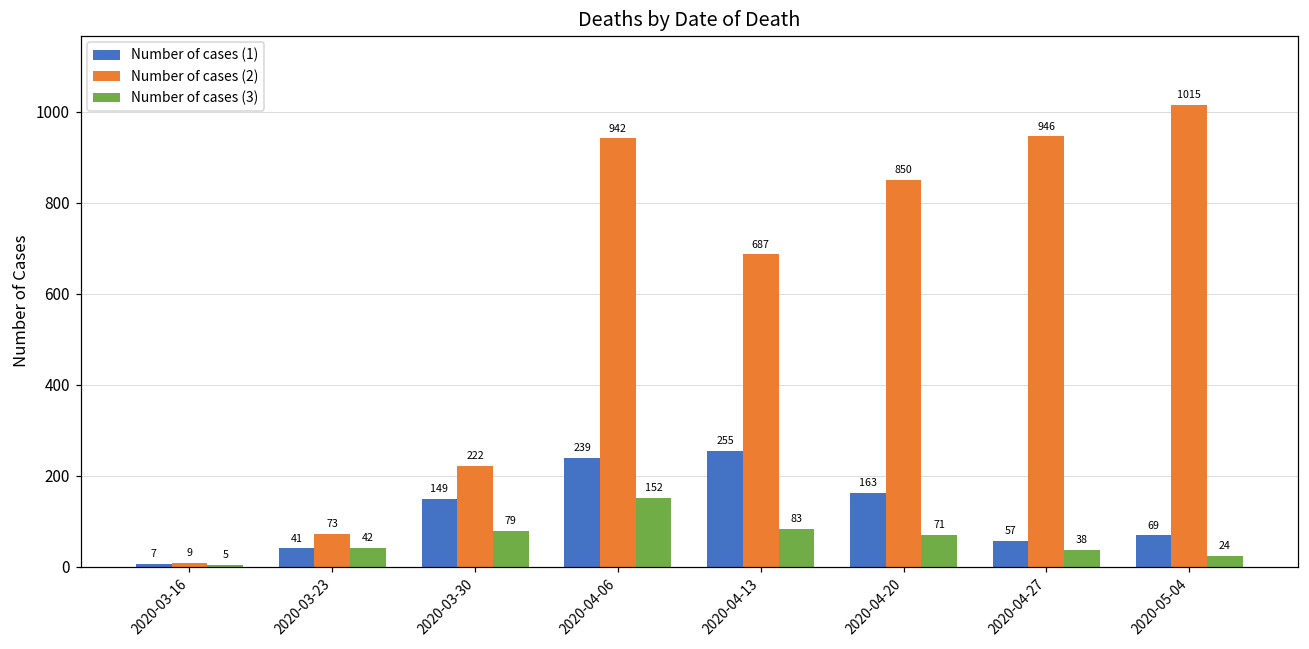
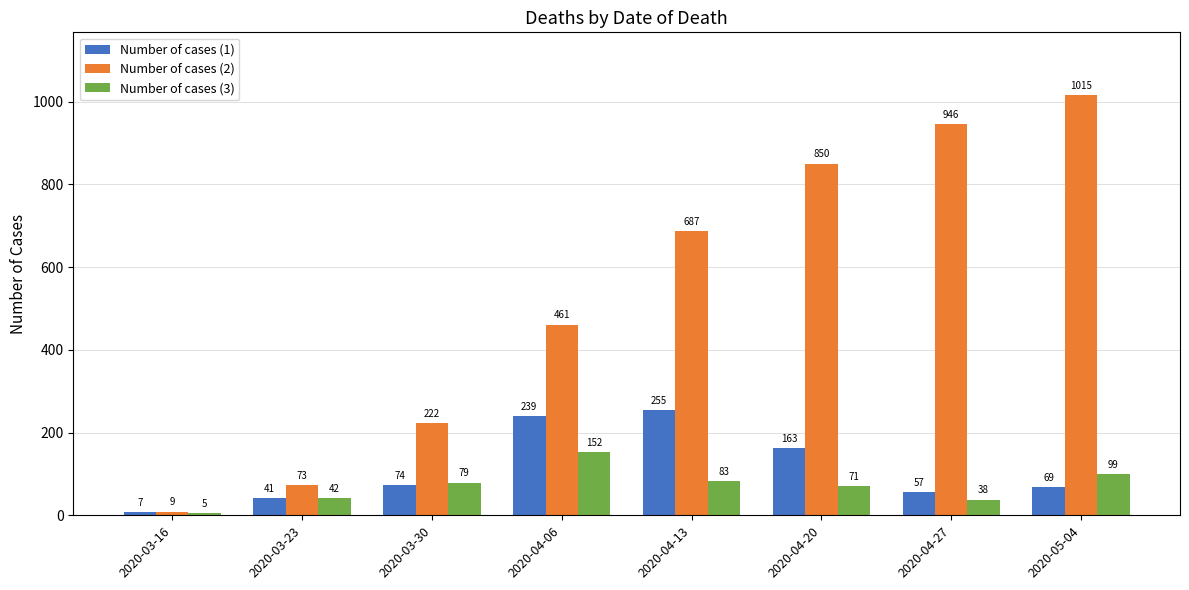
Number of cases (1), 2020-03-30: 149 -> 74
Number of cases (2), 2020-04-06: 942 -> 461
Number of cases (3), 2020-05-04: 24 -> 99
